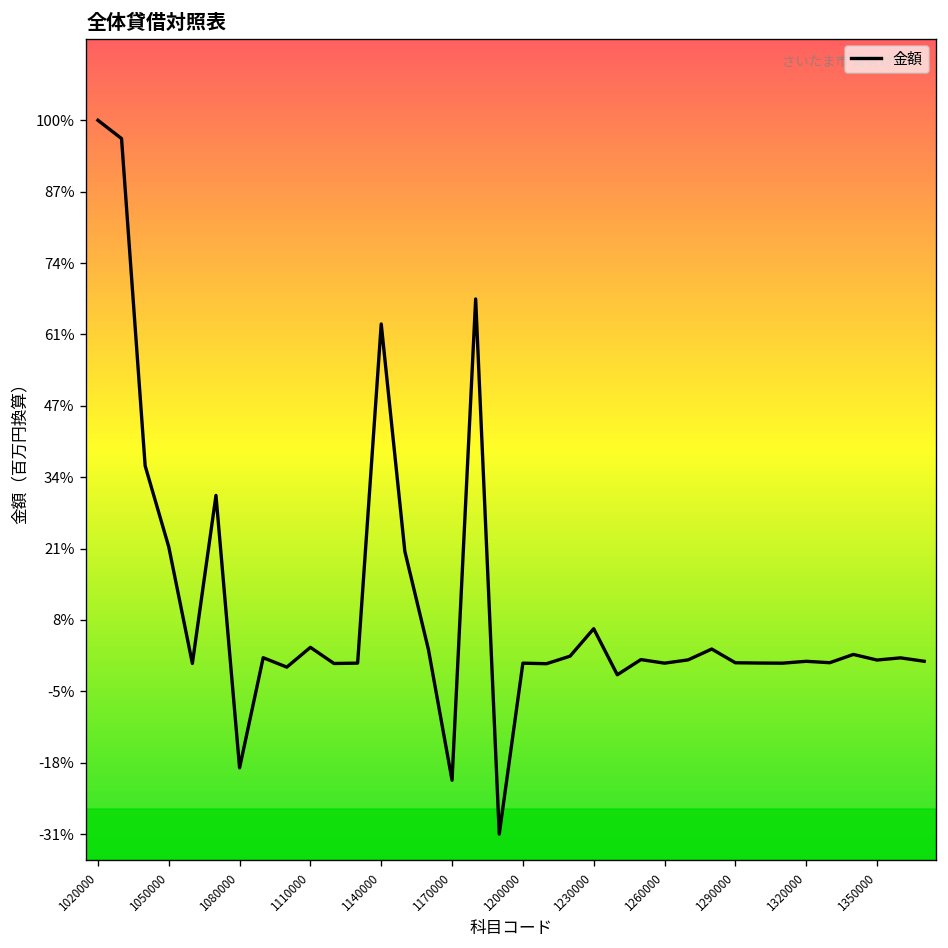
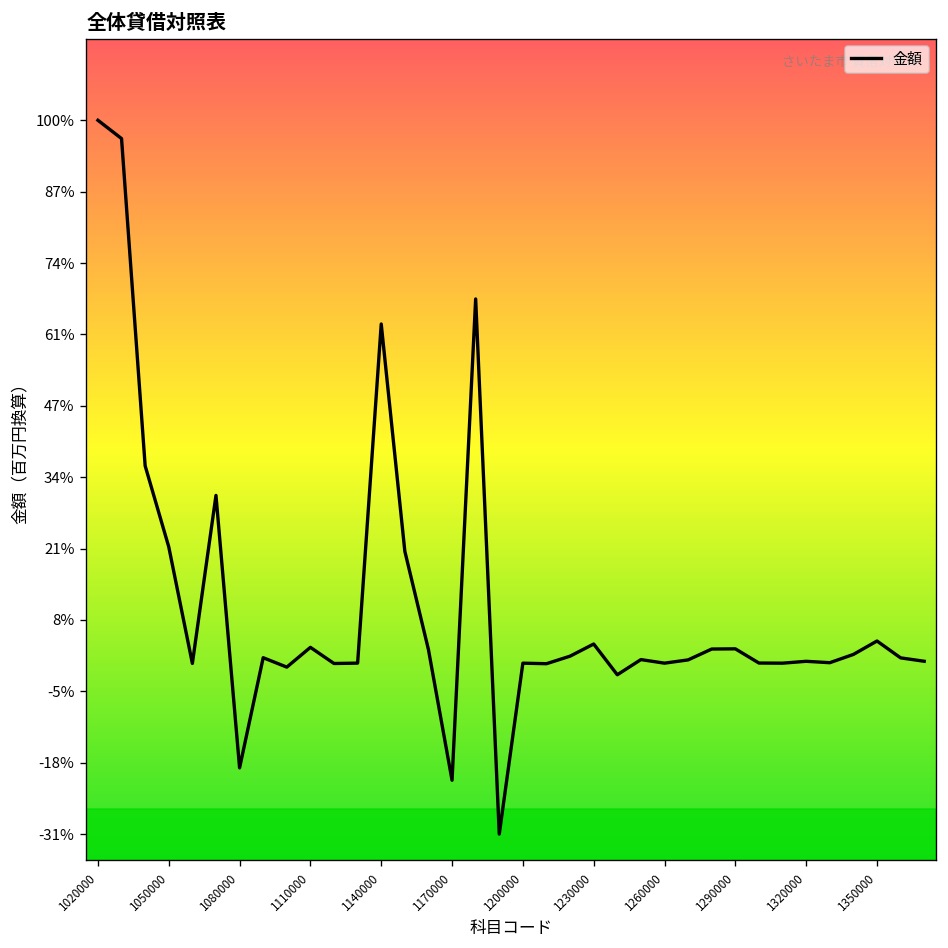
1230000: 6% -> 4%
1290000: 0% -> 3%
1350000: 1% -> 4%
